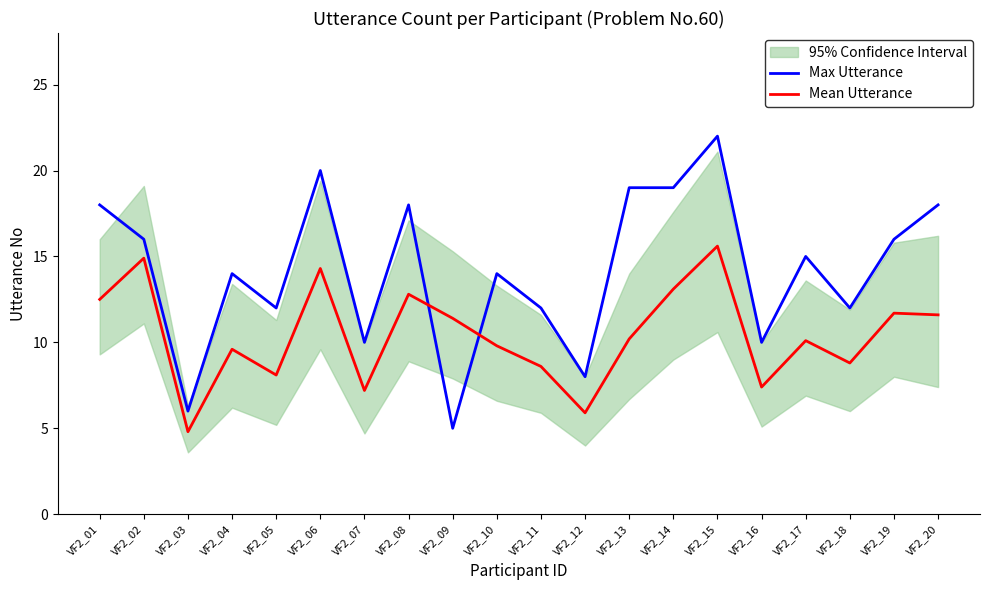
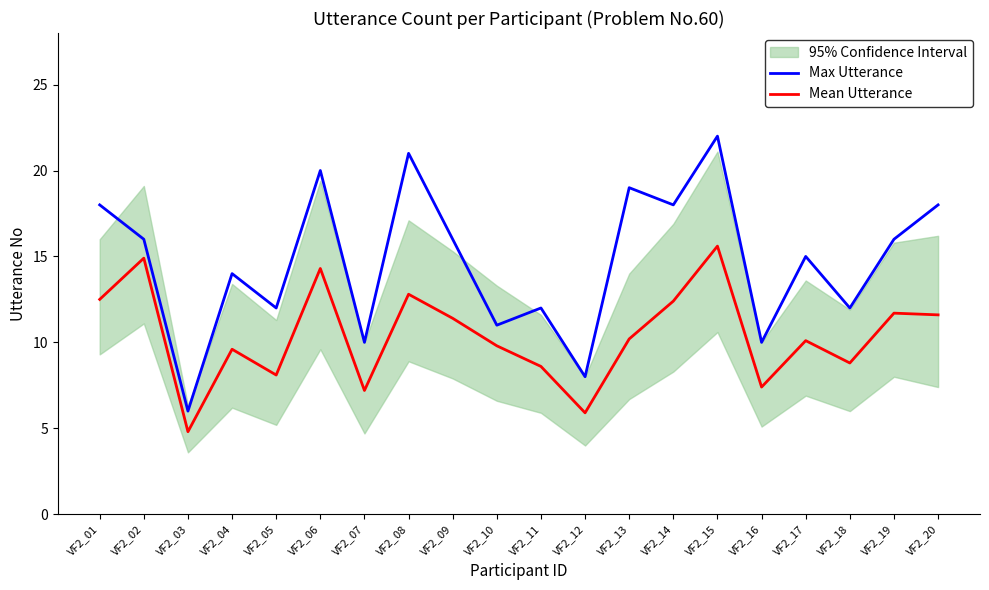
Max Utterance, VF2_08: 18 -> 21
Max Utterance, VF2_09: 5 -> 16
Max Utterance, VF2_10: 14 -> 11
Max Utterance, VF2_14: 19 -> 18
Mean Utterance, VF2_14: 13.1 -> 12.4
